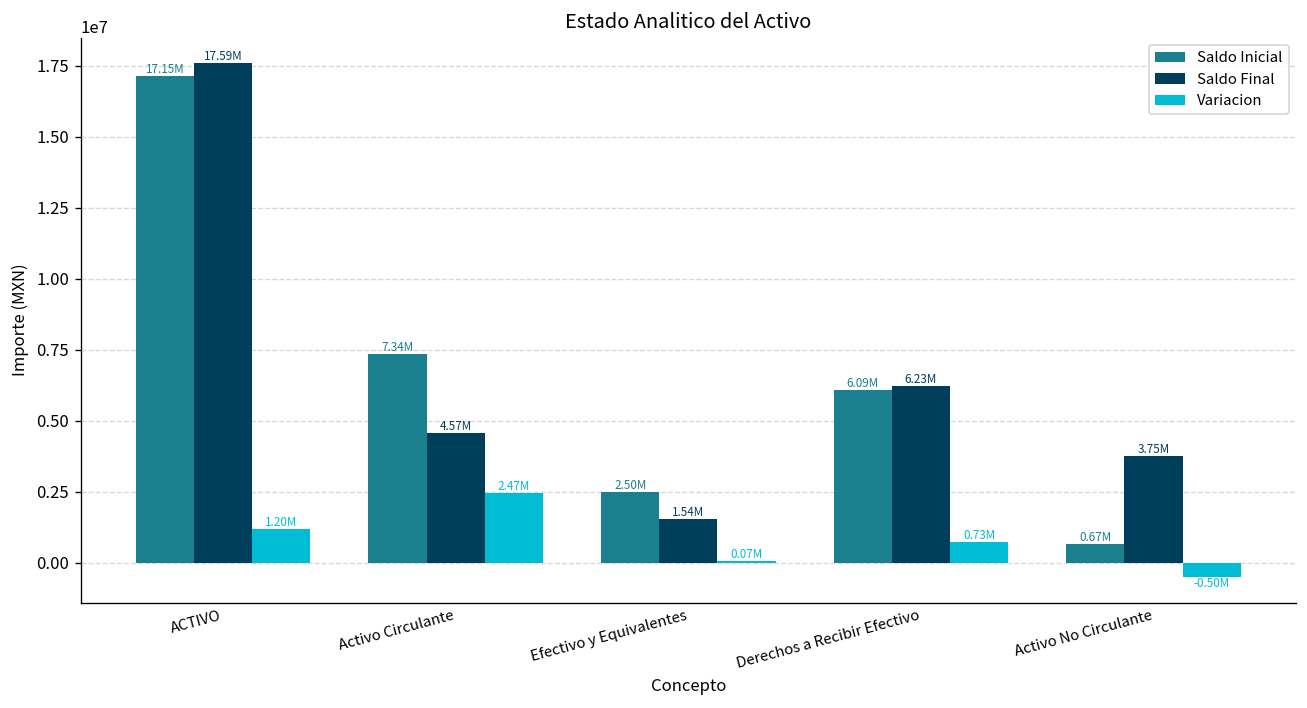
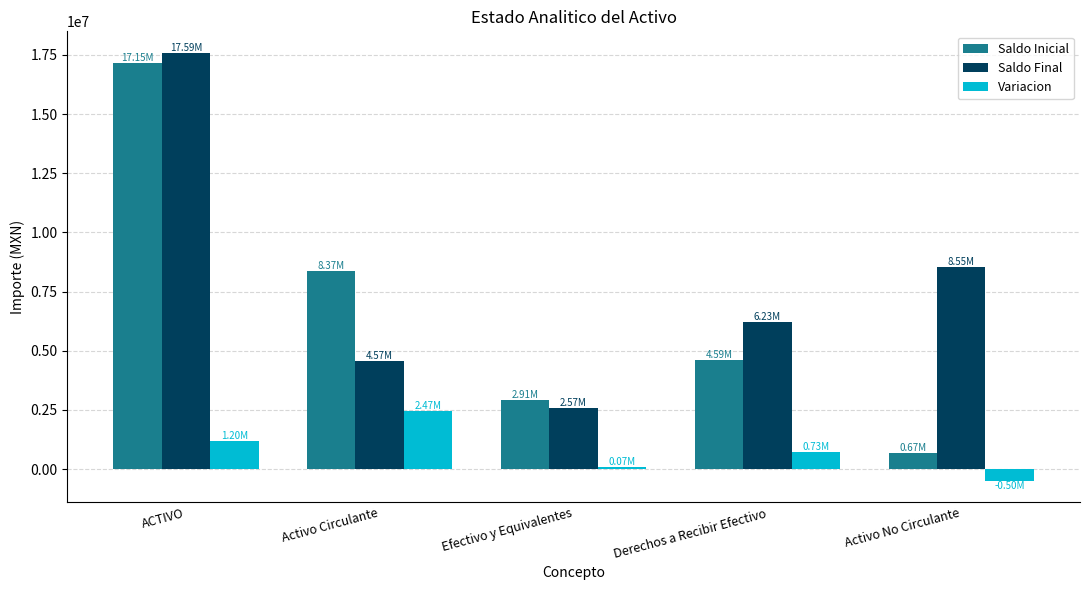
Saldo Inicial, Activo Circulante: 7.34M -> 8.37M
Saldo Inicial, Efectivo y Equivalentes: 2.50M -> 2.91M
Saldo Final, Efectivo y Equivalentes: 1.54M -> 2.57M
Saldo Inicial, Derechos a Recibir Efectivo: 6.09M -> 4.59M
Saldo Final, Activo No Circulante: 3.75M -> 8.55M
